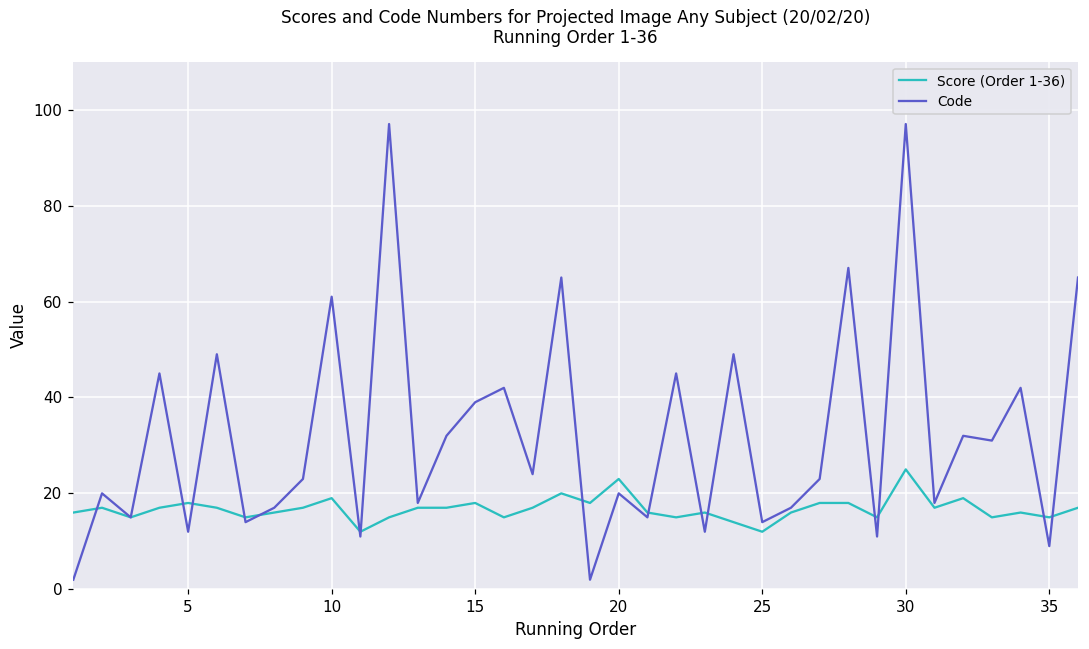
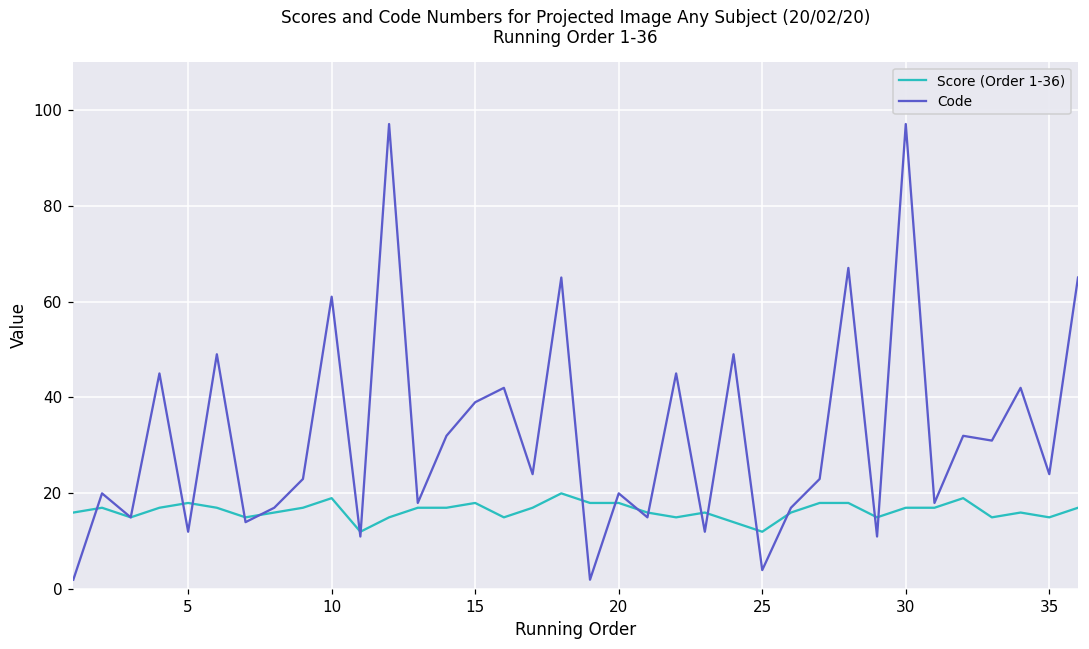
Score (Order 1-36), 20: 23 -> 18
Code, 25: 14 -> 4
Score (Order 1-36), 30: 25 -> 17
Code, 35: 9 -> 24
